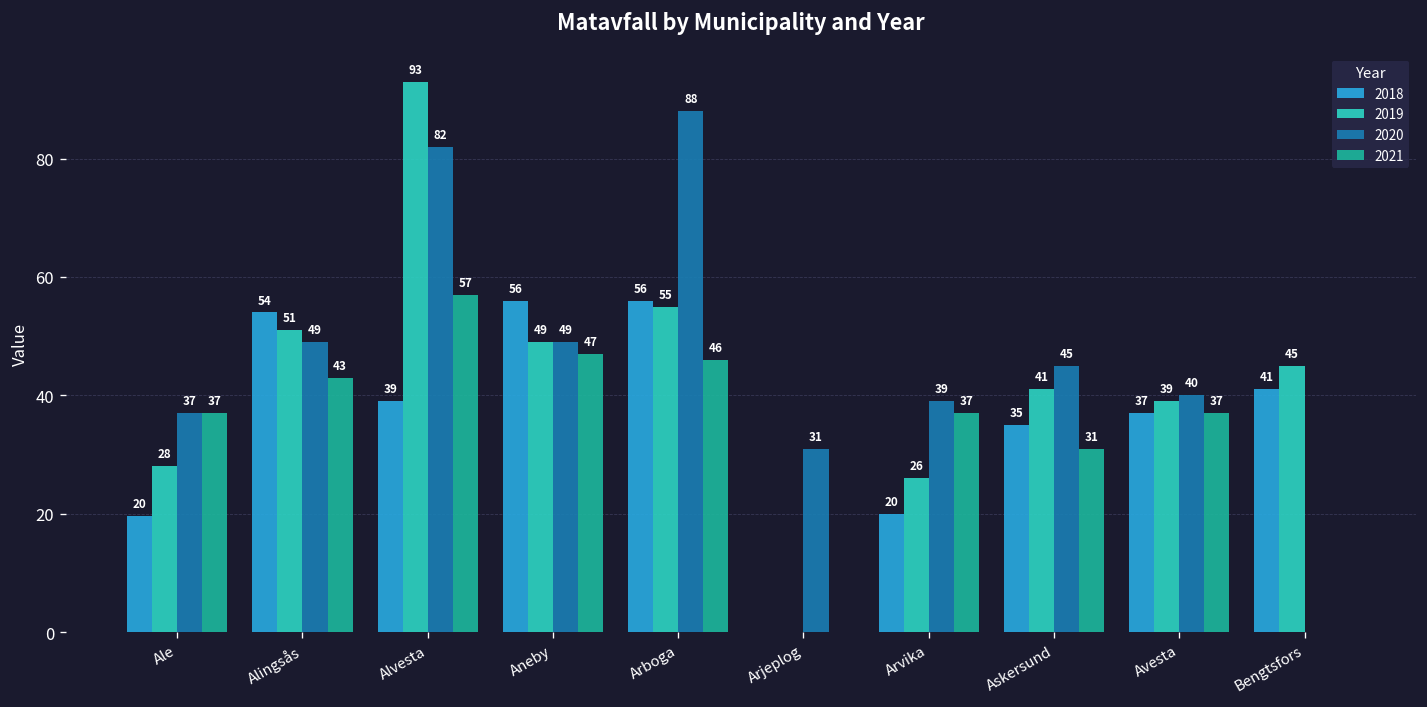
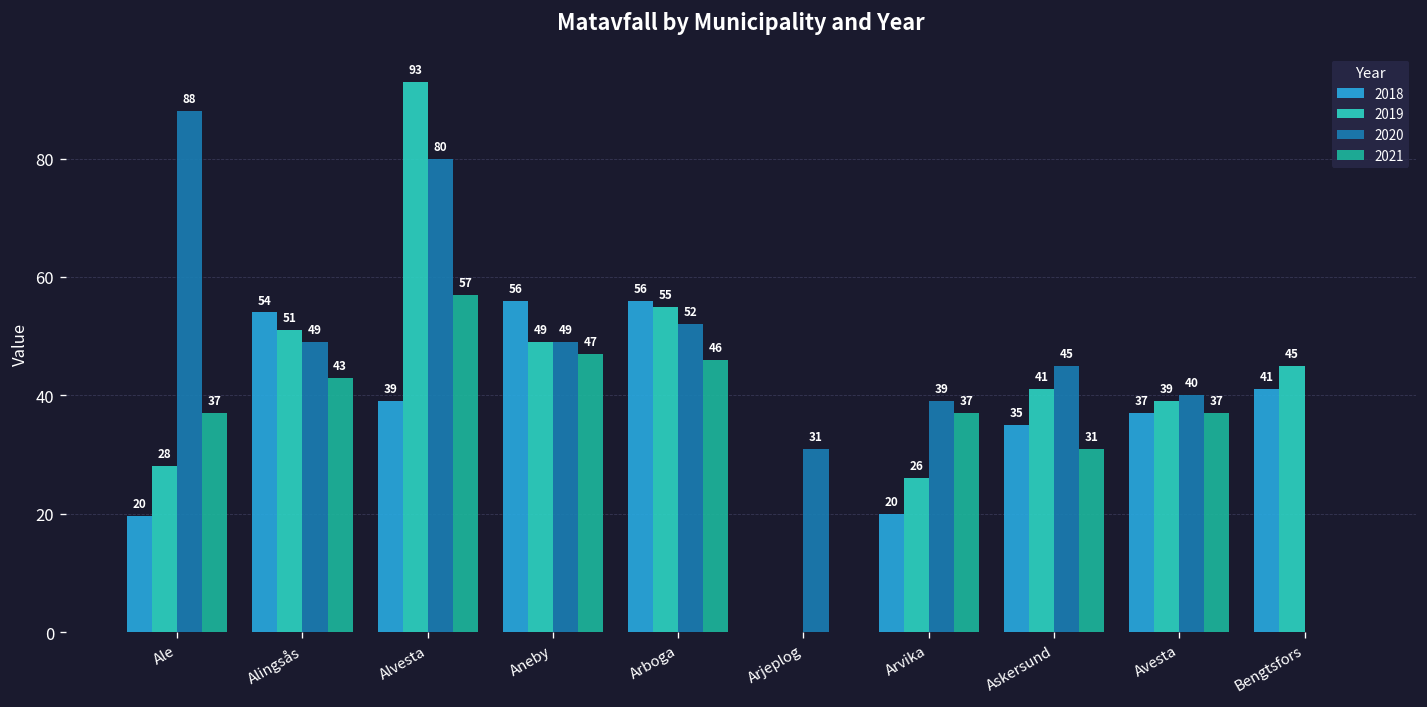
2020, Ale: 37 -> 88
2020, Alvesta: 82 -> 80
2020, Arboga: 88 -> 52
